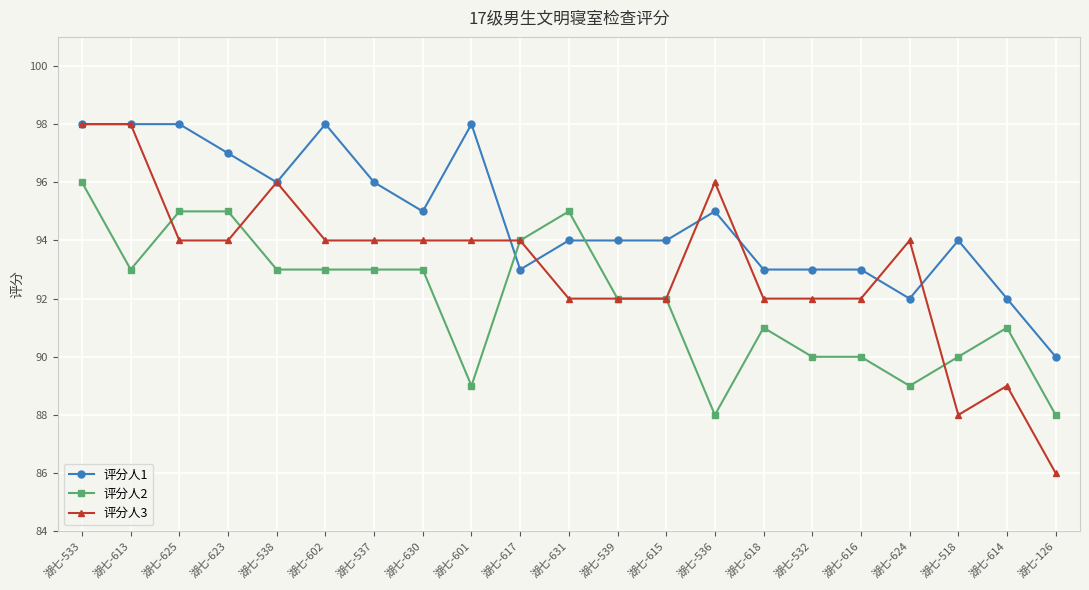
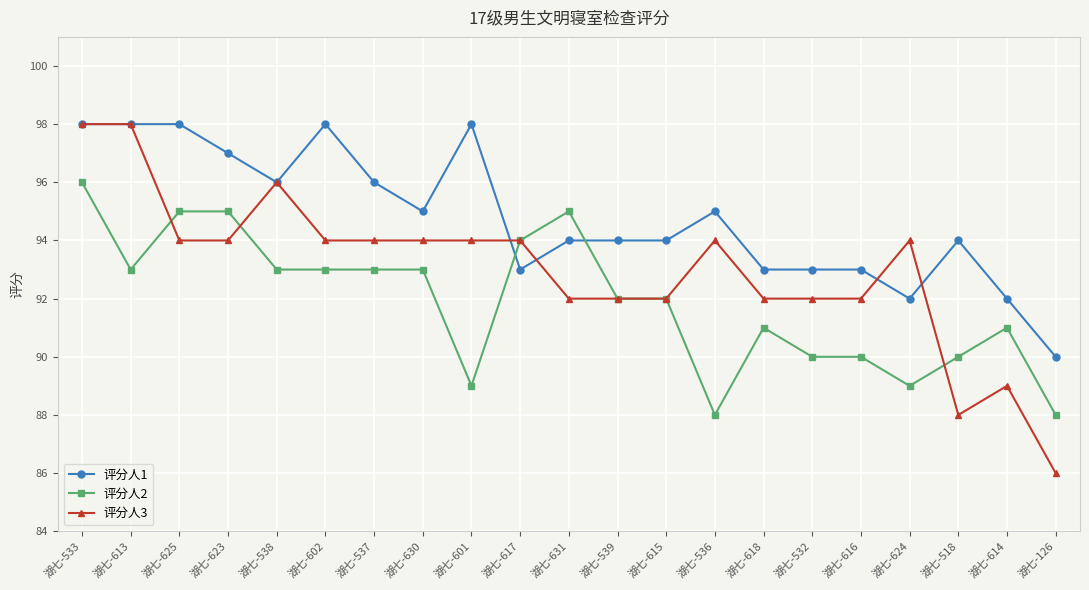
评分人3, 湖七-536: 96 -> 94
